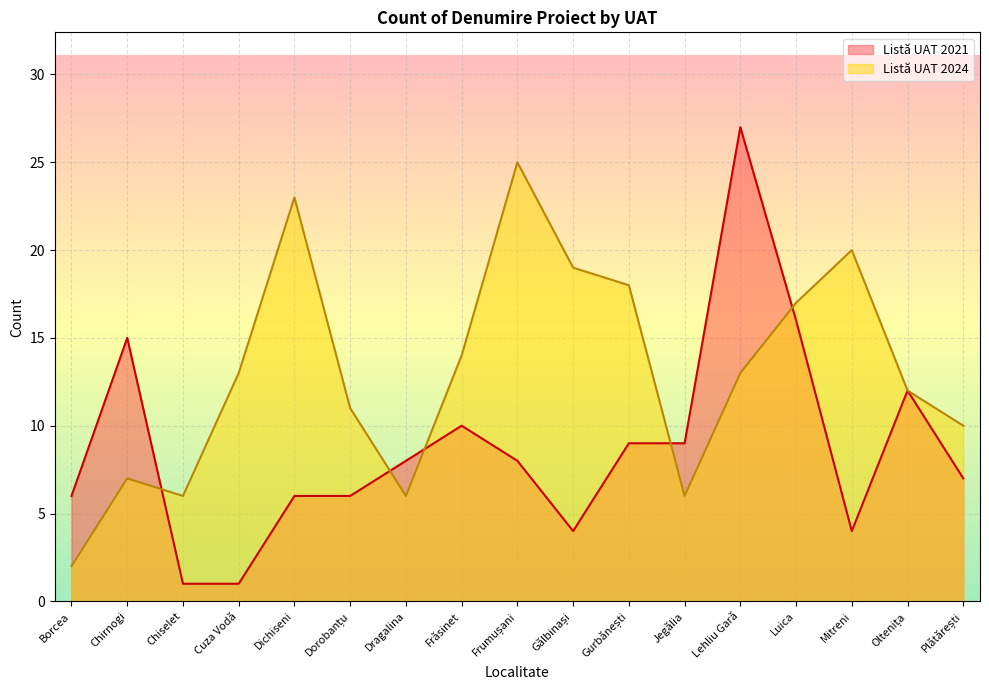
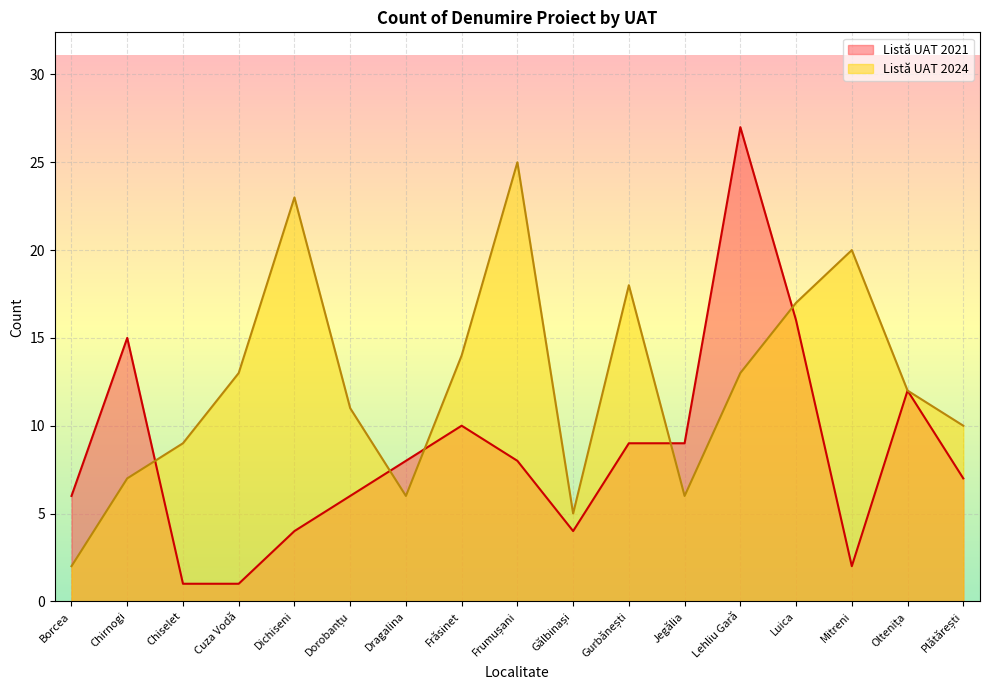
Listă UAT 2024, Chiselet: 6 -> 9
Listă UAT 2021, Dichiseni: 6 -> 4
Listă UAT 2024, Gălbinași: 19 -> 5
Listă UAT 2021, Mitreni: 4 -> 2
